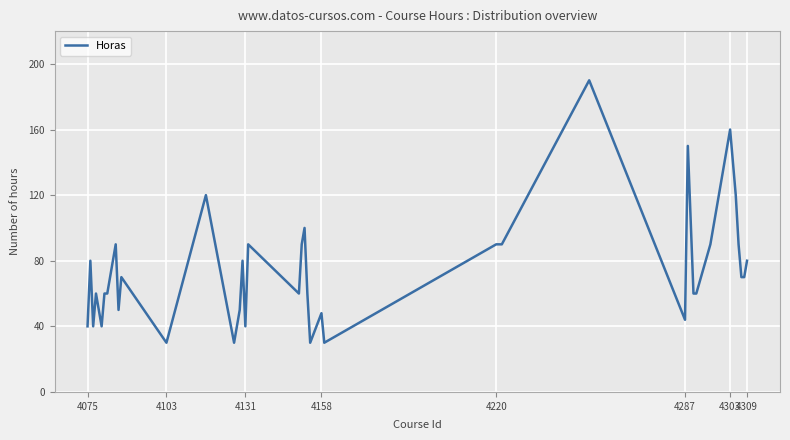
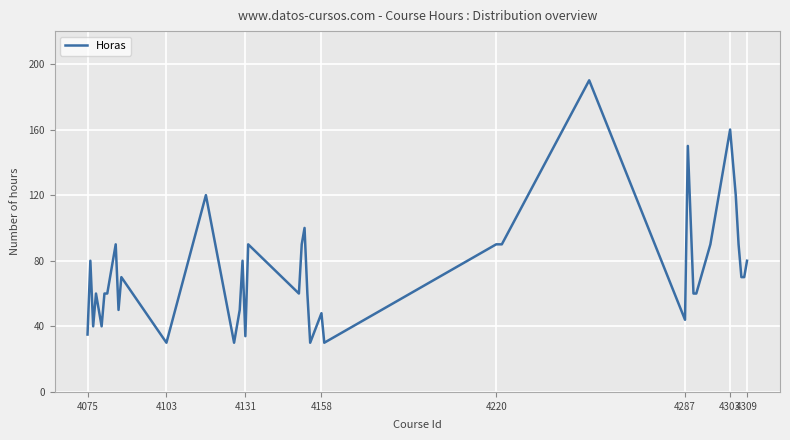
4075: 40 -> 35
4131: 40 -> 34
